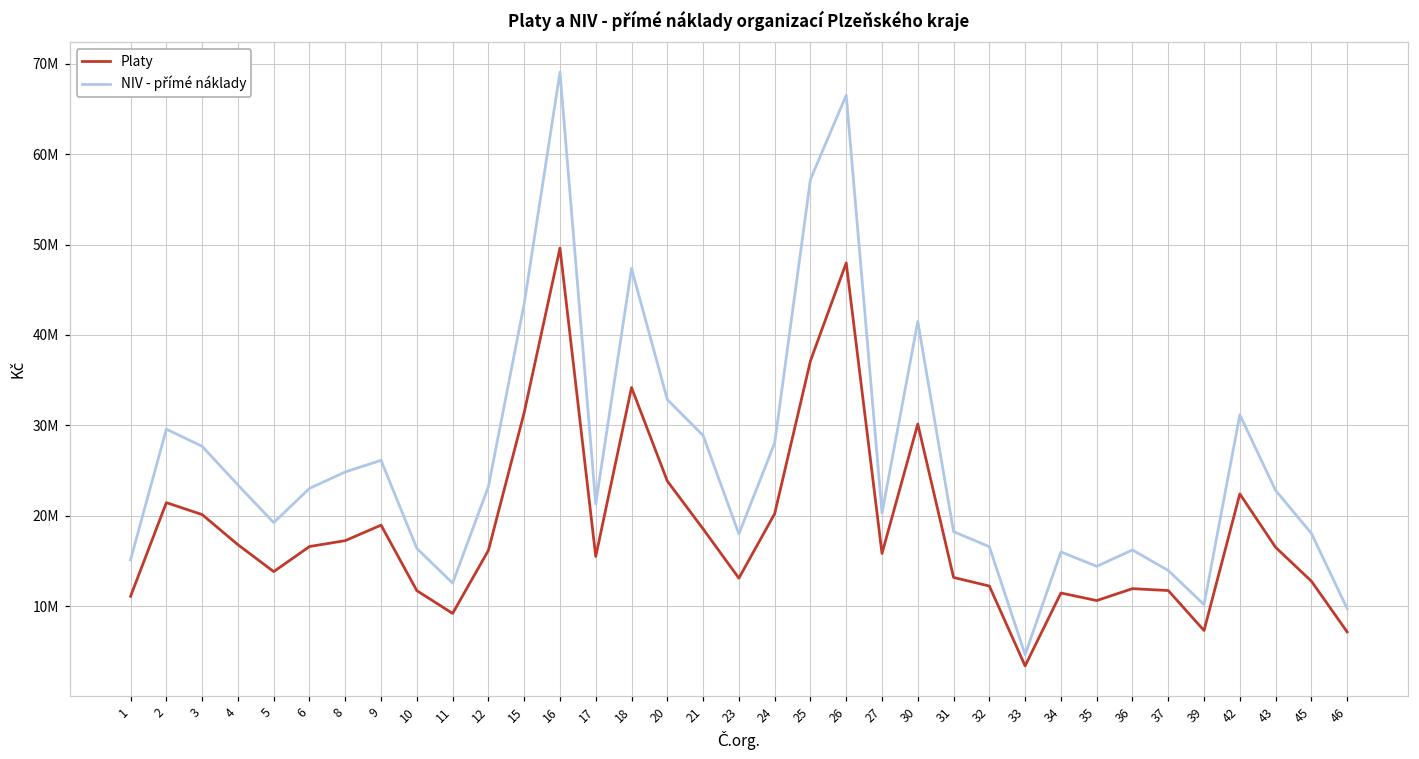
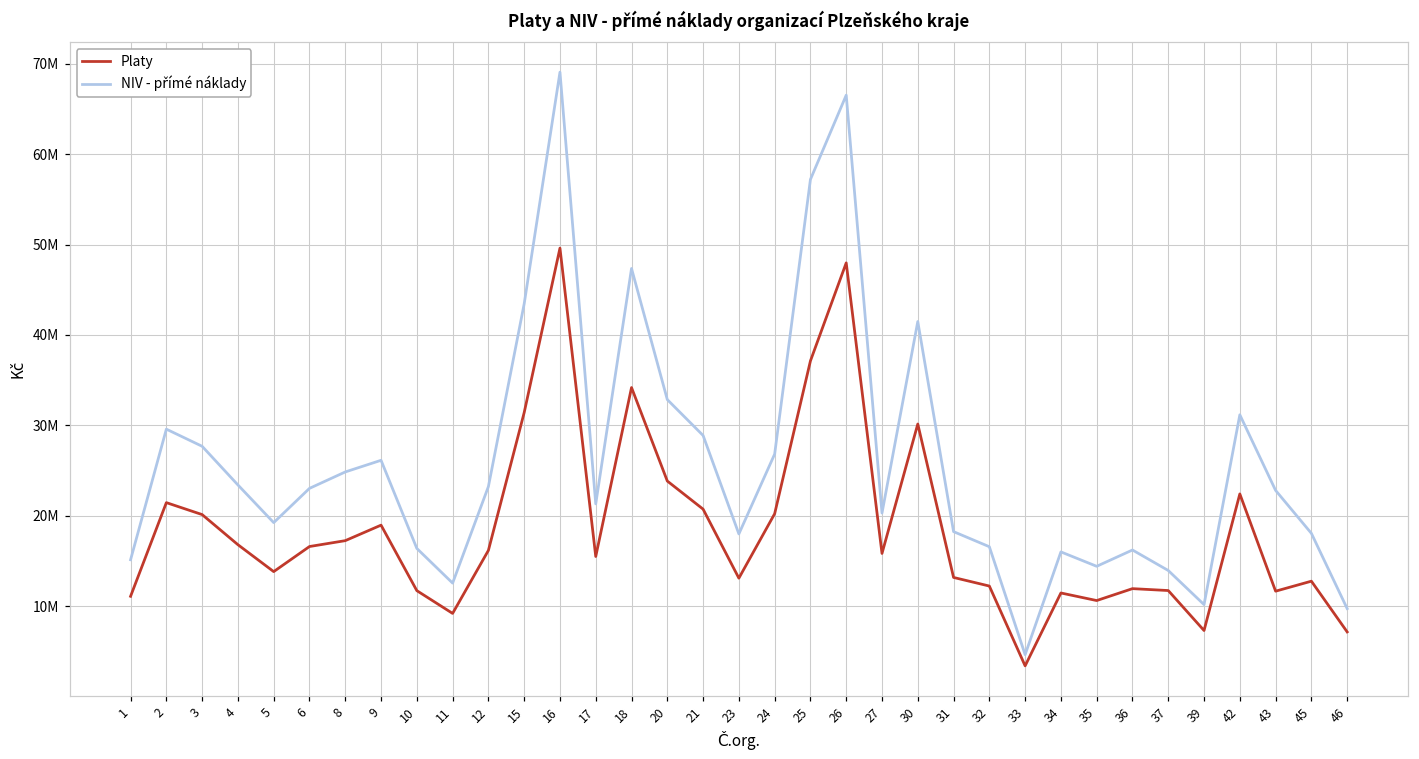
Platy, 21: 19000000 -> 21000000
NIV - přímé náklady, 24: 28000000 -> 27000000
Platy, 43: 16000000 -> 12000000
